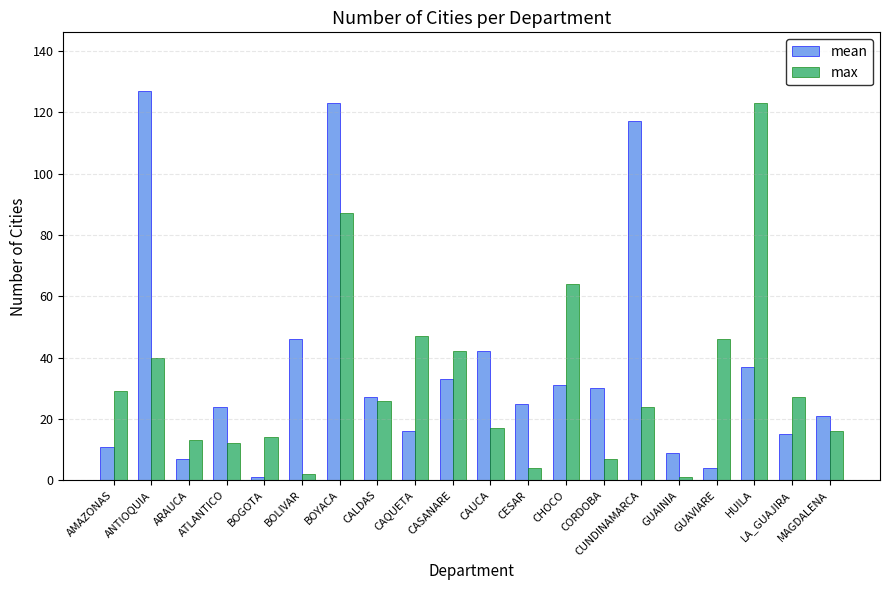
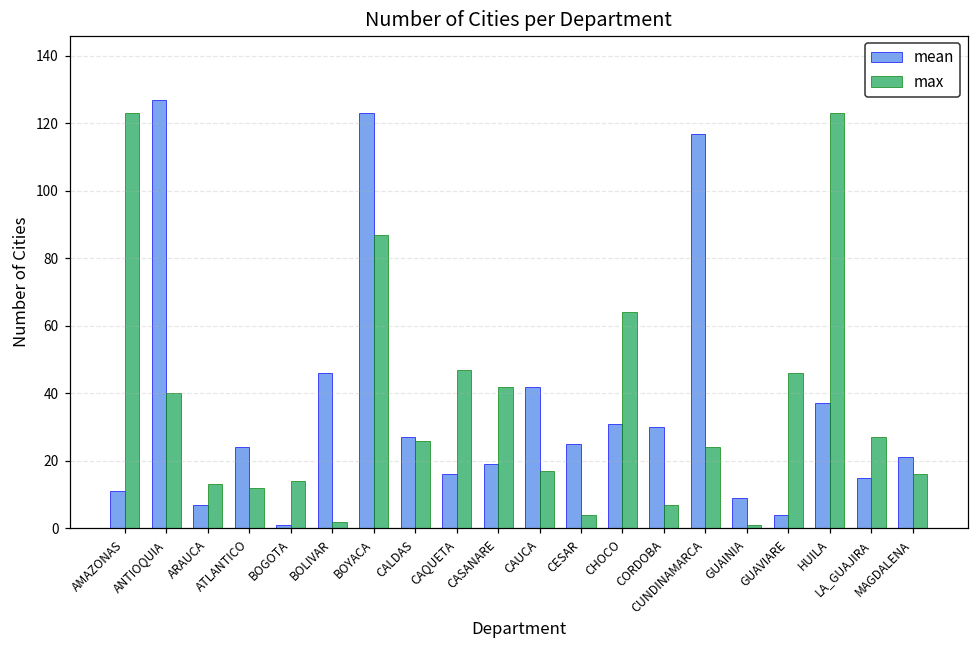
max, AMAZONAS: 29 -> 123
mean, CASANARE: 33 -> 19
